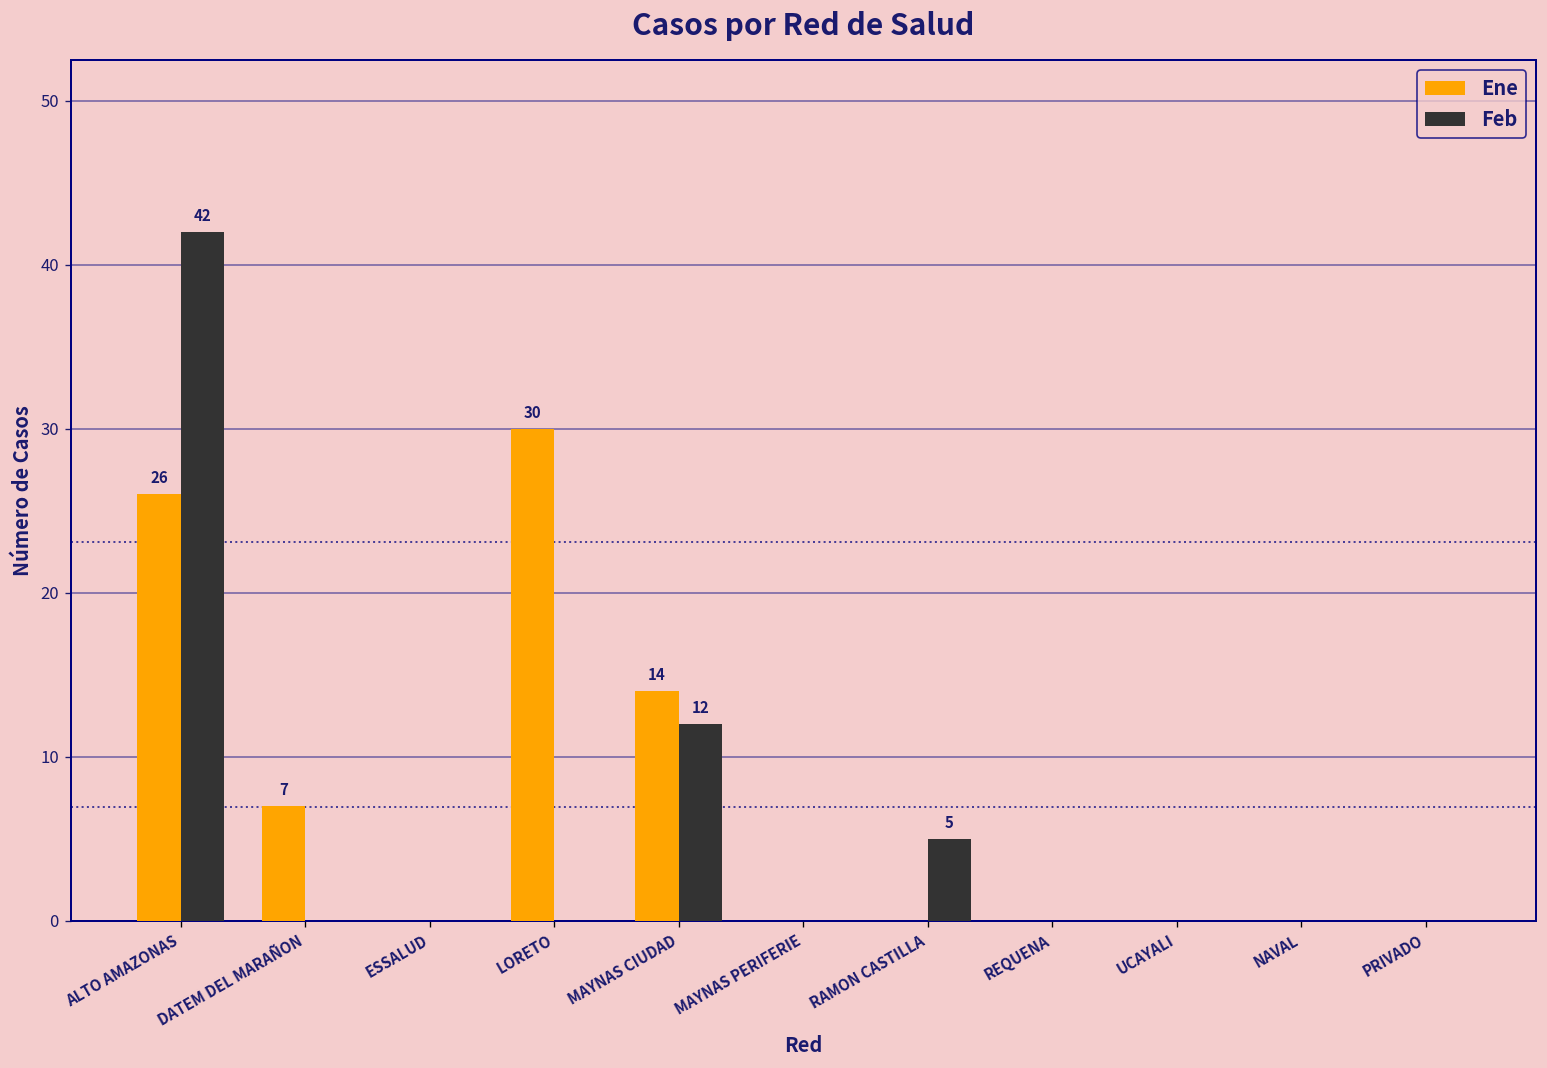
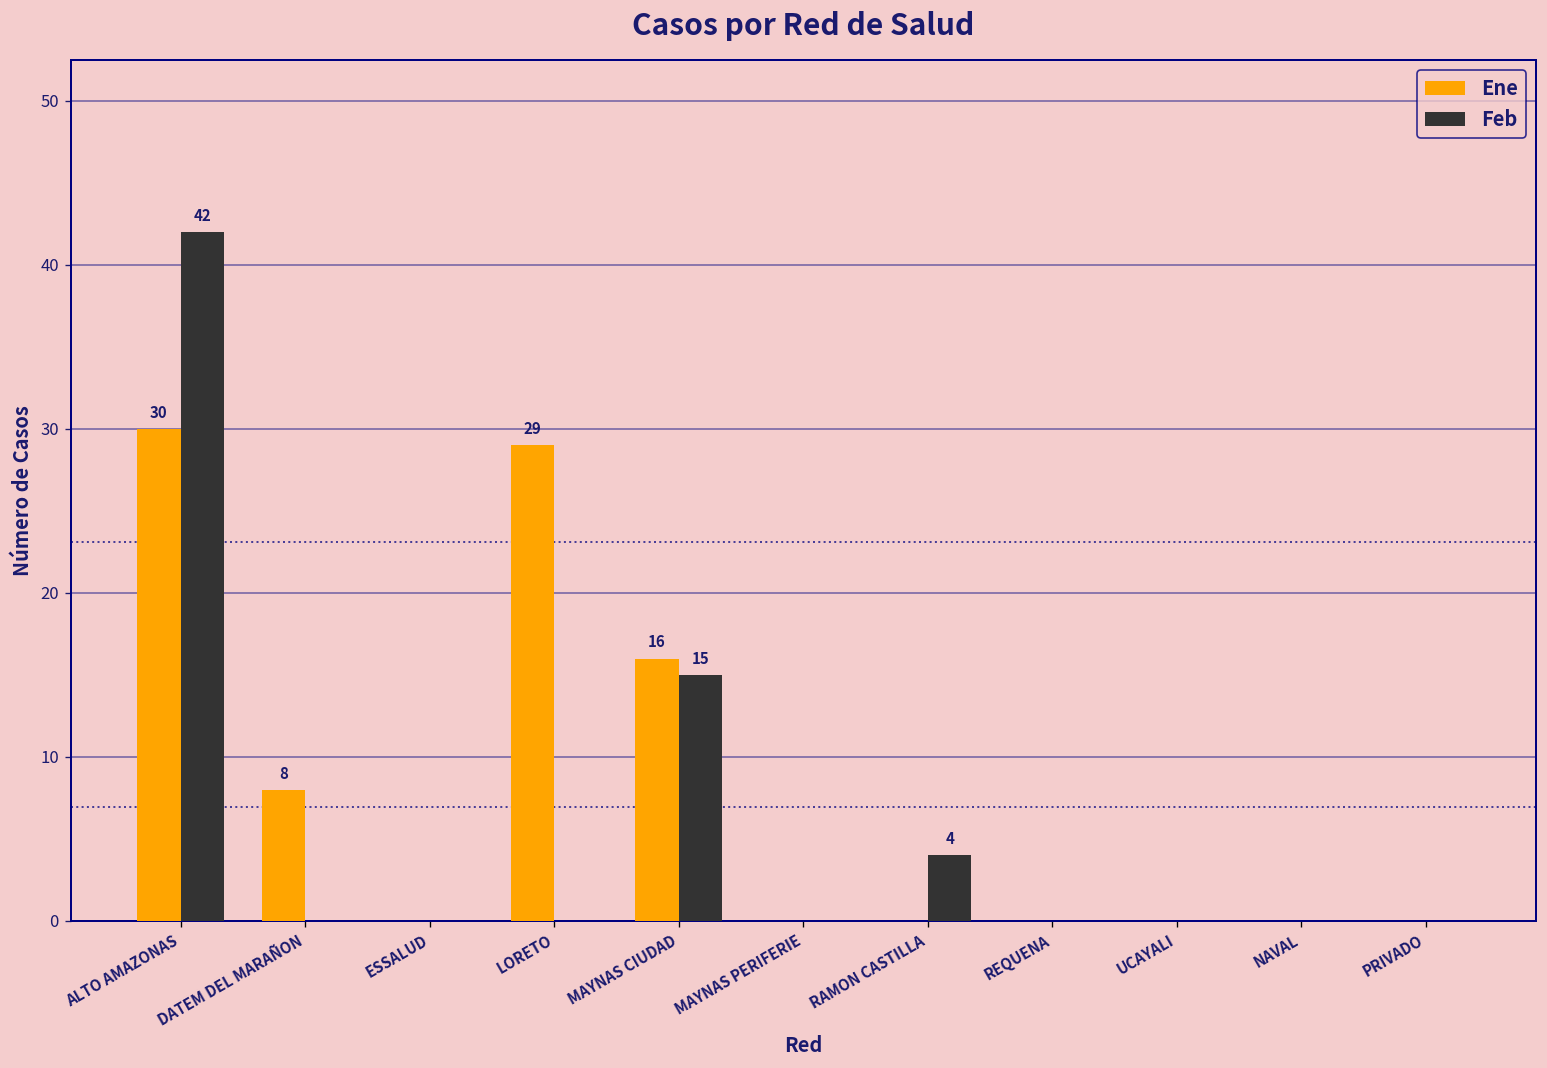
Ene, ALTO AMAZONAS: 26 -> 30
Ene, DATEM DEL MARAÑON: 7 -> 8
Ene, LORETO: 30 -> 29
Ene, MAYNAS CIUDAD: 14 -> 16
Feb, MAYNAS CIUDAD: 12 -> 15
Feb, RAMON CASTILLA: 5 -> 4
